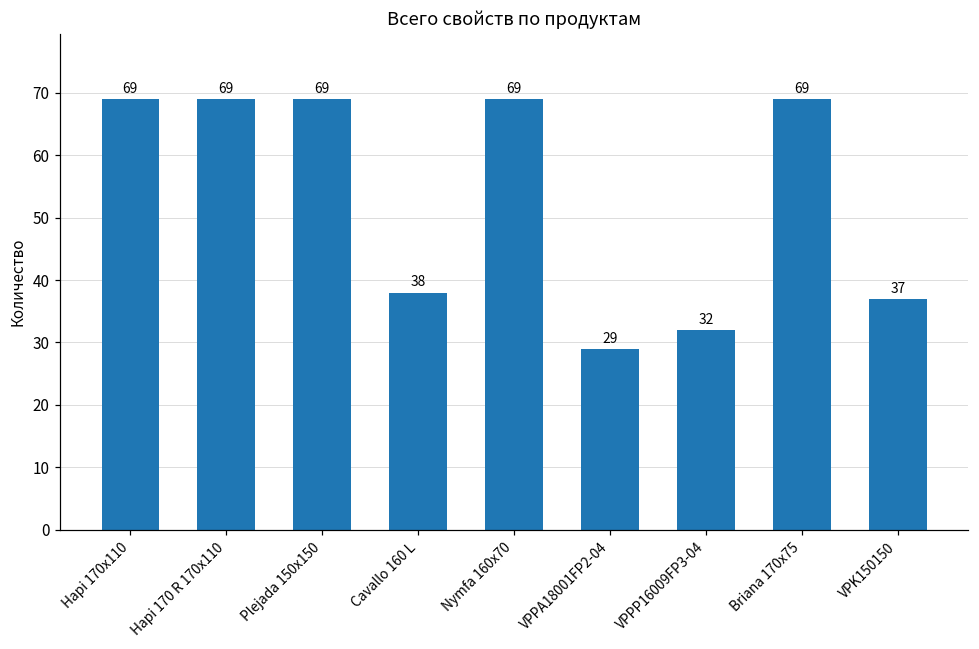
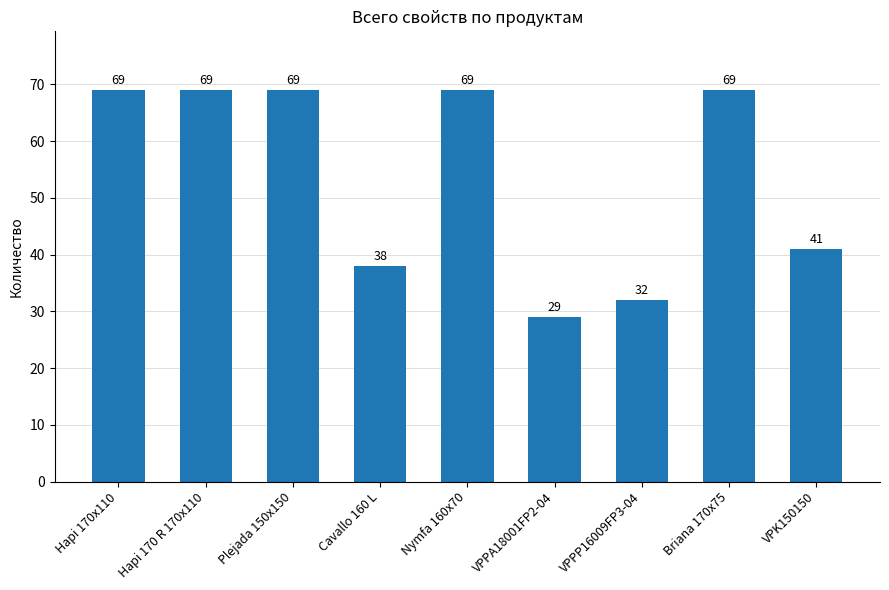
VPK150150: 37 -> 41
